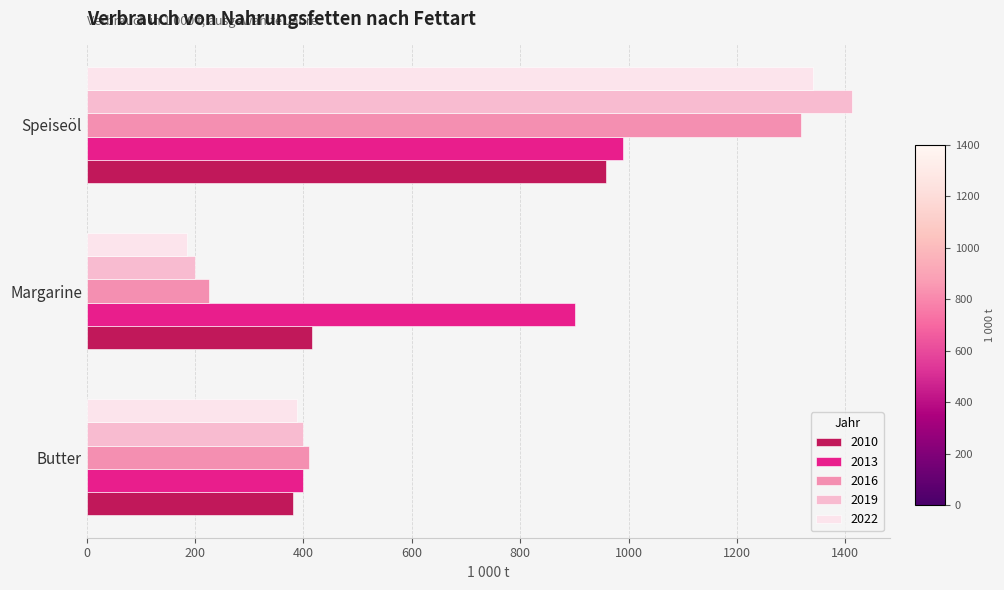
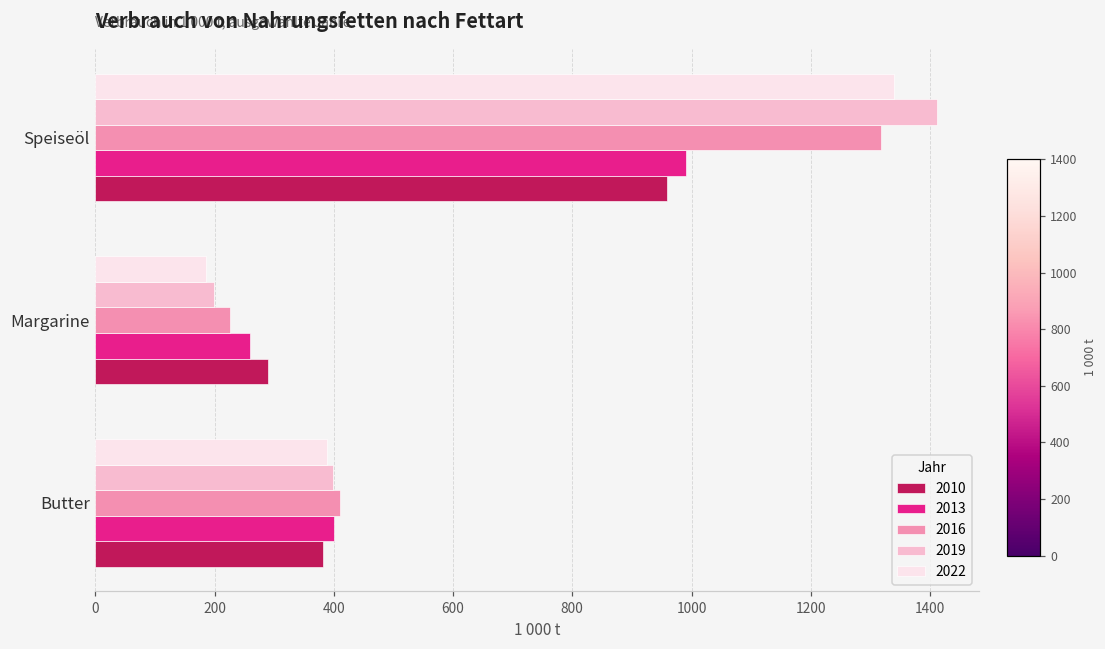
2013, Margarine: 900 -> 260
2010, Margarine: 420 -> 290
